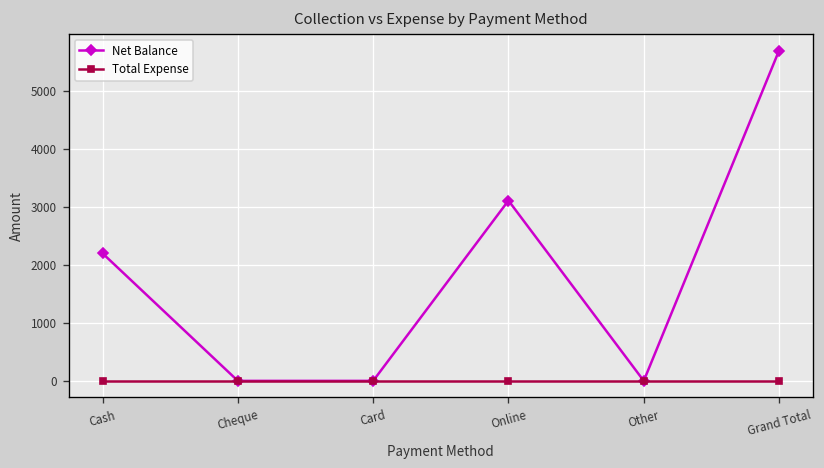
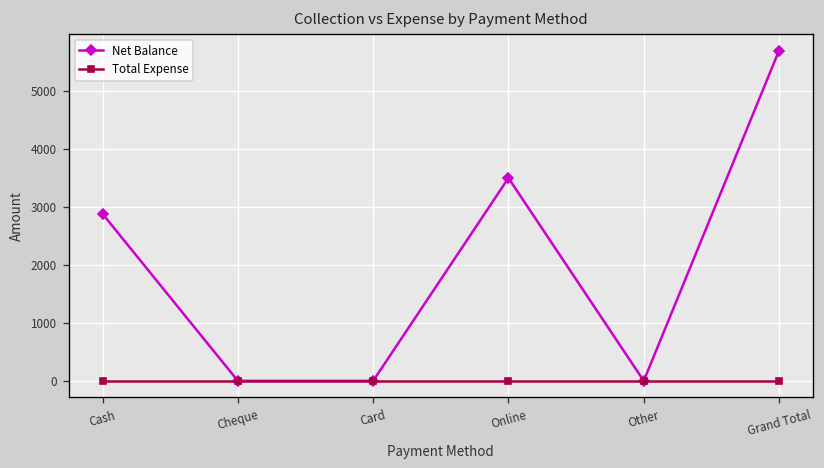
Net Balance, Cash: 2200 -> 2900
Net Balance, Online: 3100 -> 3500
